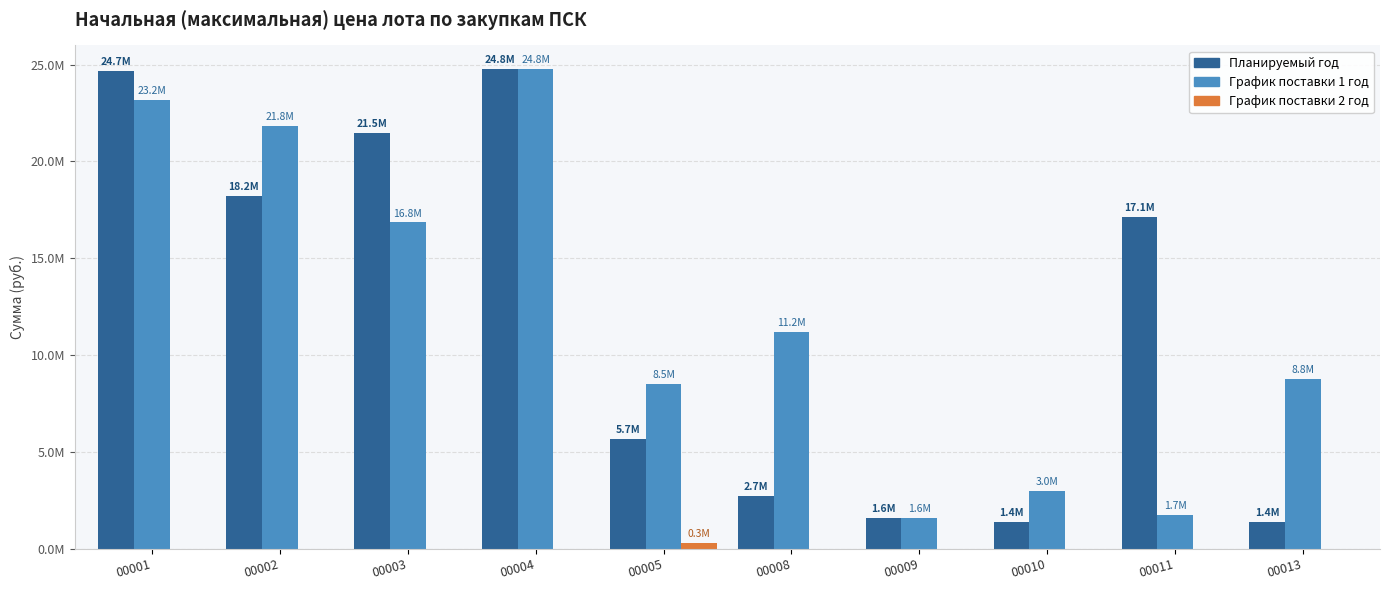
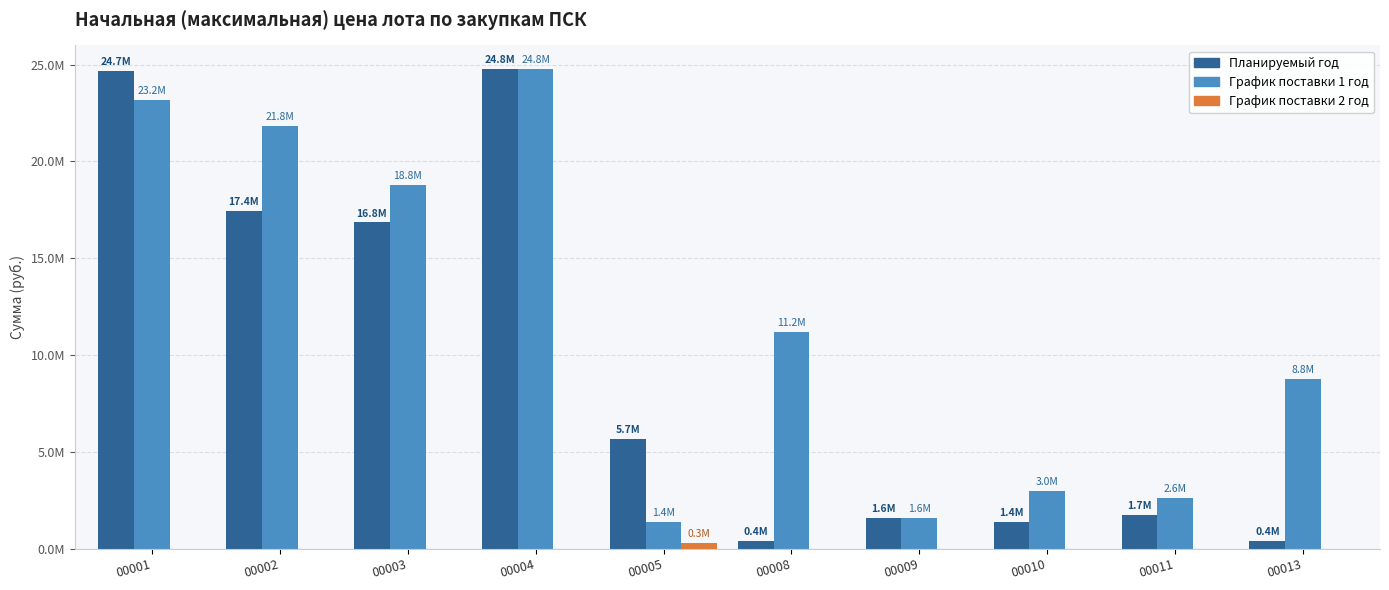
Планируемый год, 00002: 18.2M -> 17.4M
Планируемый год, 00003: 21.5M -> 16.8M
График поставки 1 год, 00003: 16.8M -> 18.8M
График поставки 1 год, 00005: 8.5M -> 1.4M
Планируемый год, 00008: 2.7M -> 0.4M
Планируемый год, 00011: 17.1M -> 1.7M
График поставки 1 год, 00011: 1.7M -> 2.6M
Планируемый год, 00013: 1.4M -> 0.4M
